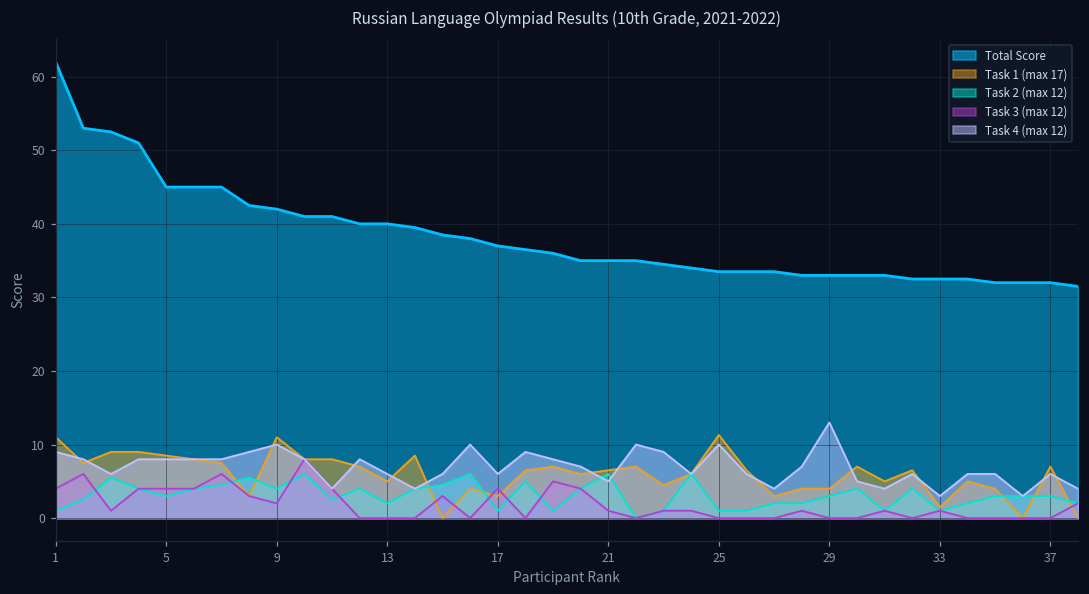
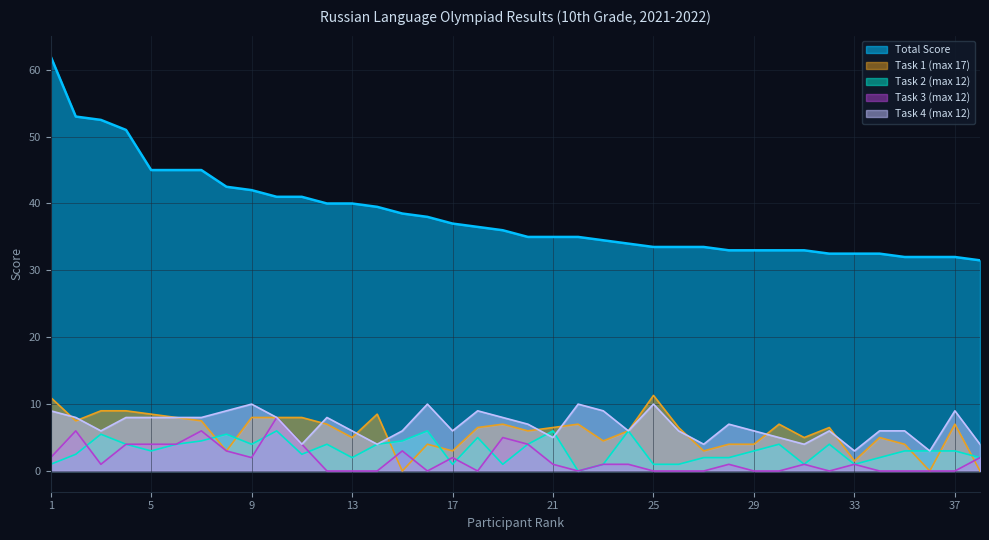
Task 3 (max 12), 1: 4 -> 2
Task 1 (max 17), 9: 11 -> 8
Task 3 (max 12), 17: 4 -> 2
Task 4 (max 12), 29: 13 -> 6
Task 4 (max 12), 37: 6 -> 9
